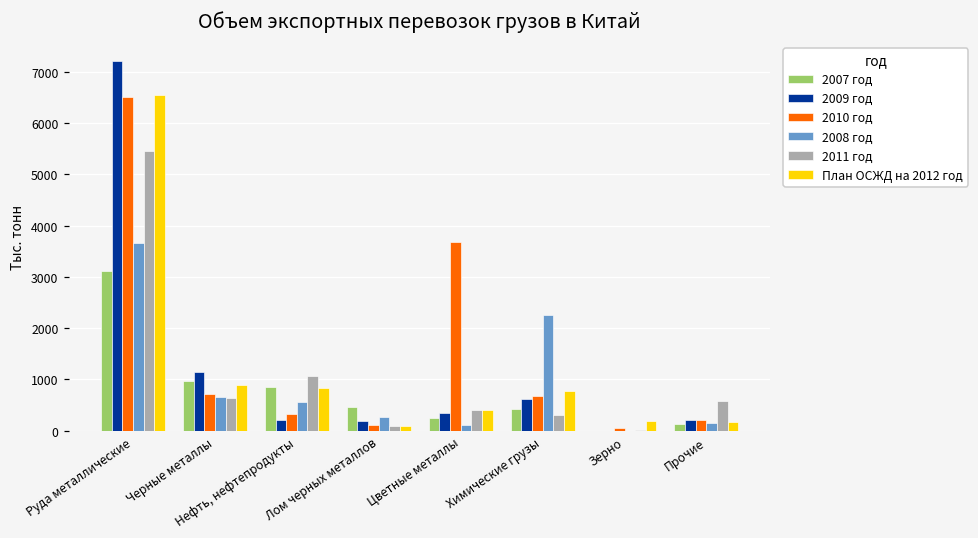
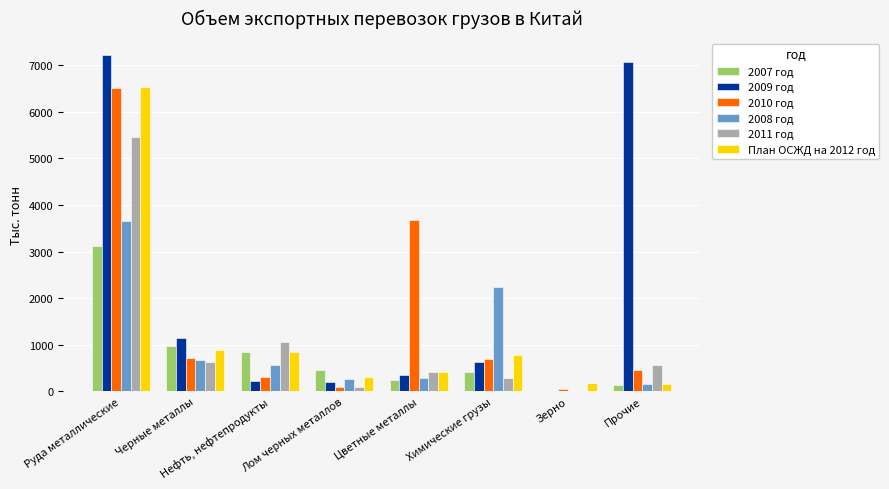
План ОСЖД на 2012 год, Лом черных металлов: 100 -> 300
2008 год, Цветные металлы: 100 -> 300
2009 год, Прочие: 200 -> 7100
2010 год, Прочие: 200 -> 500
